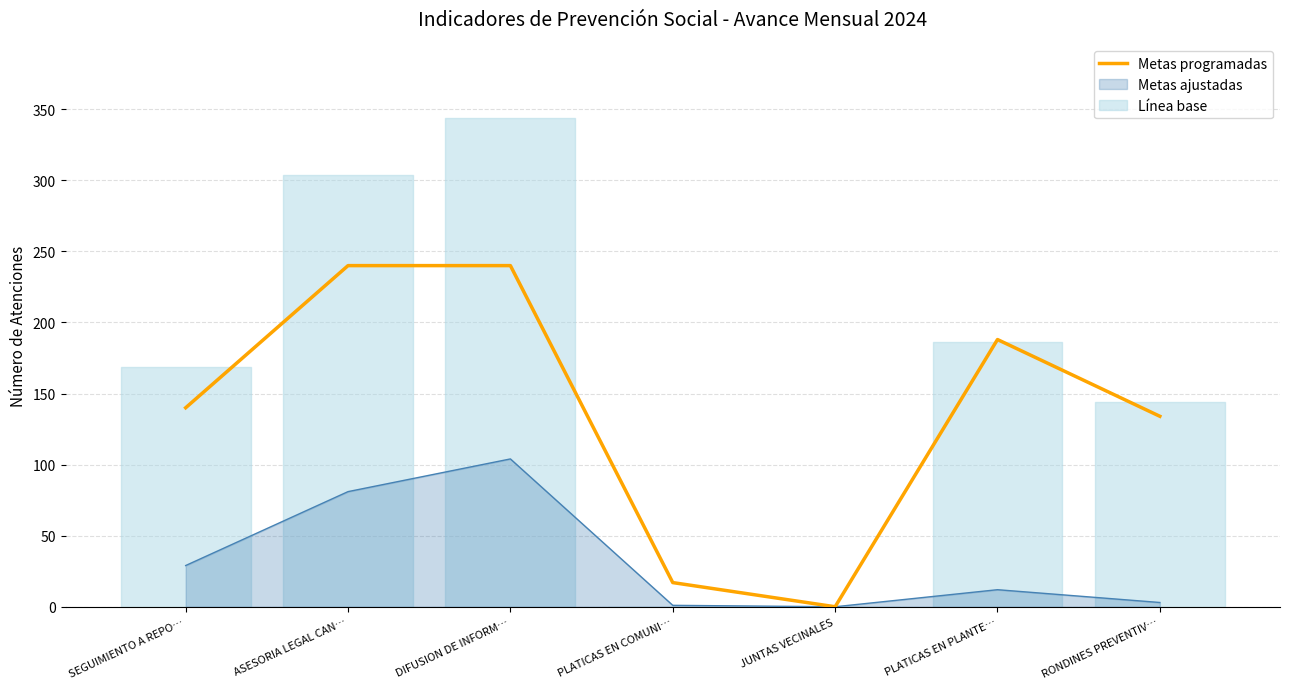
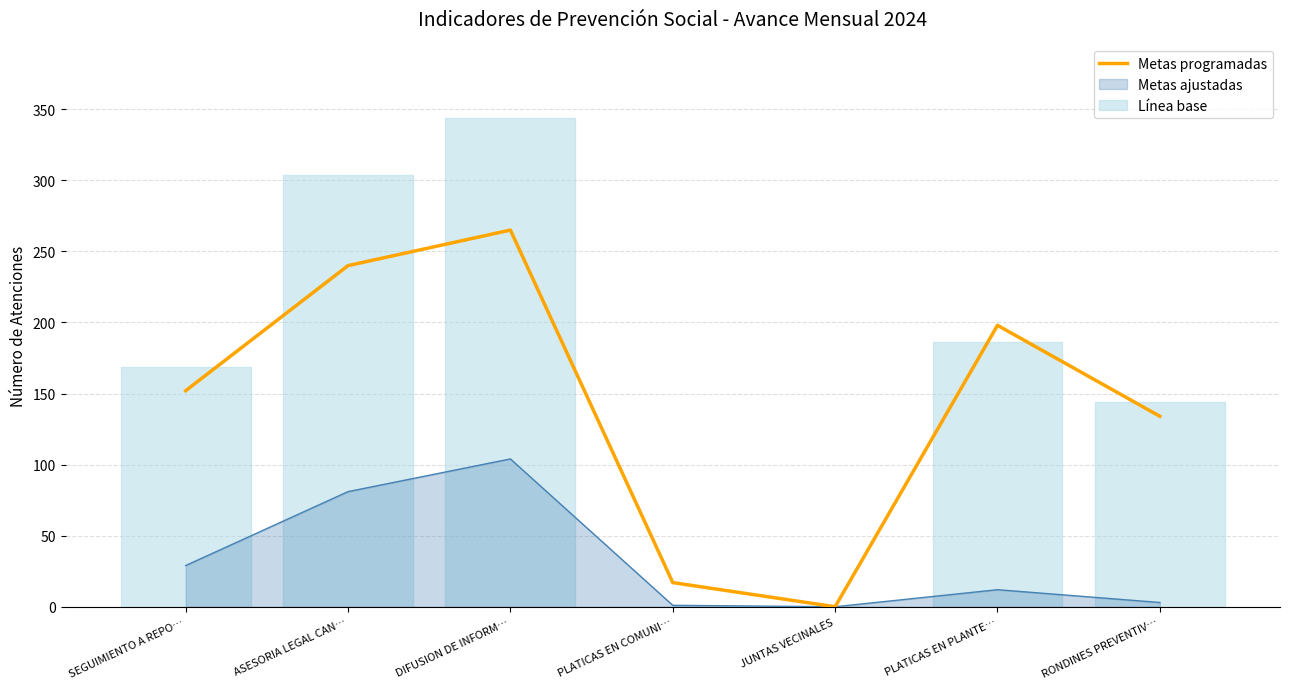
Metas programadas, SEGUIMIENTO A REPO…: 140 -> 152
Metas programadas, DIFUSION DE INFORM…: 240 -> 265
Metas programadas, PLATICAS EN PLANTE…: 188 -> 198
